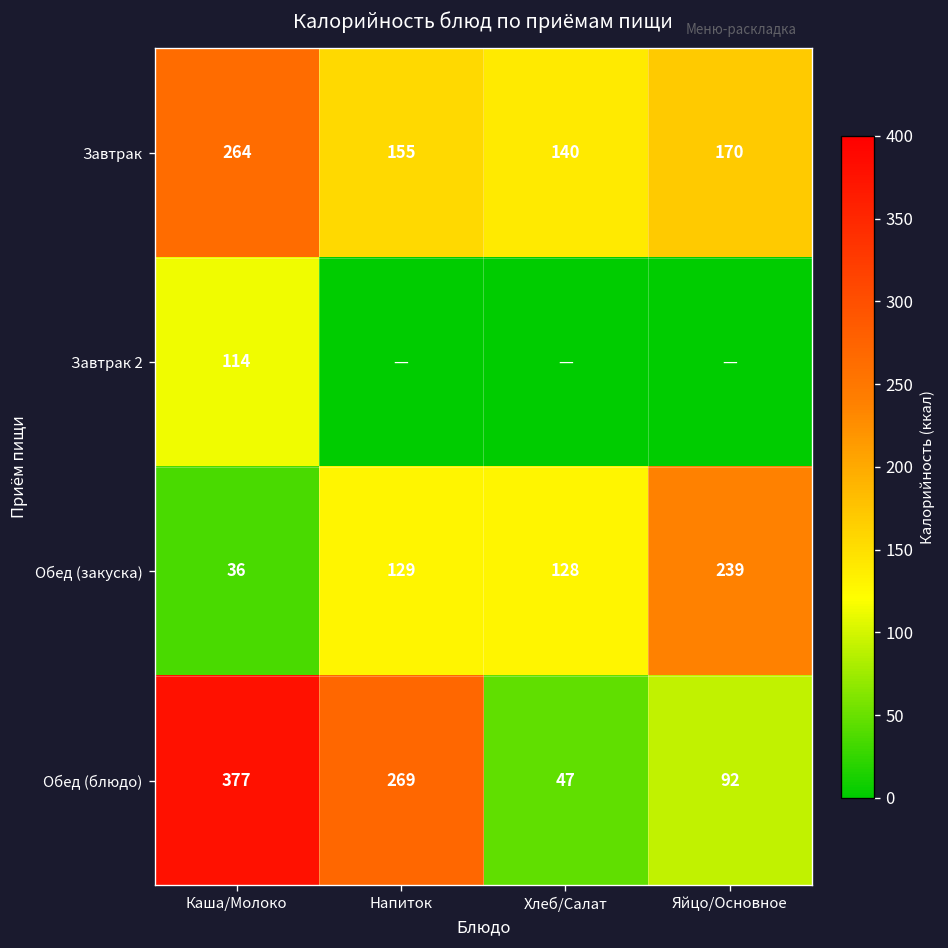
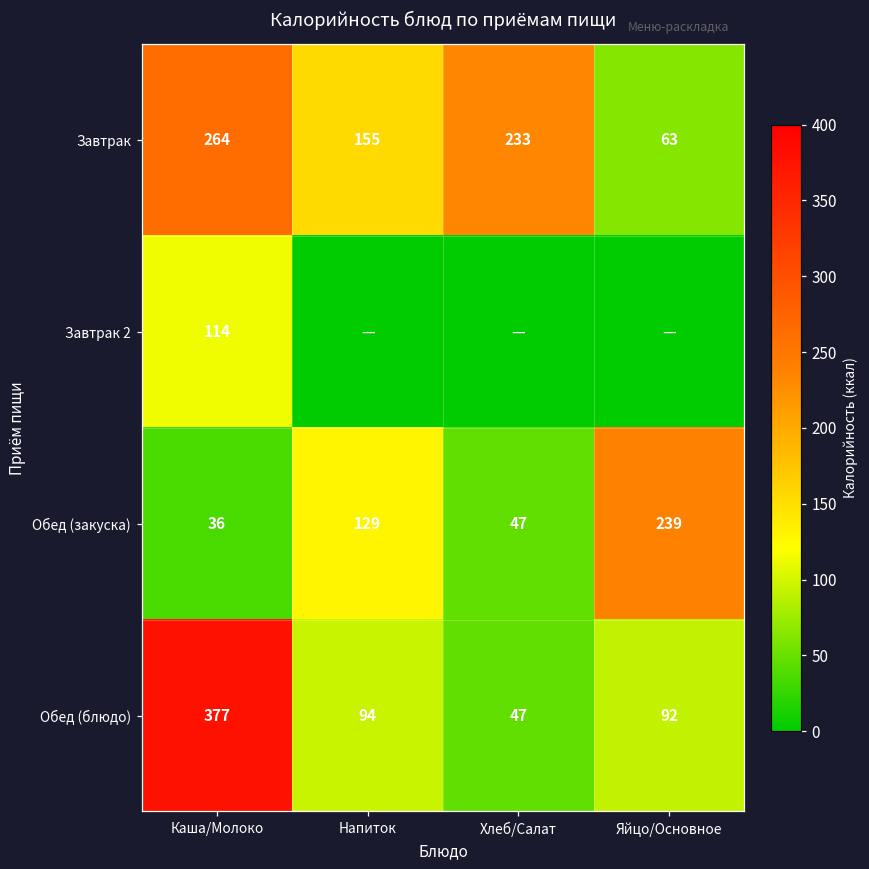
Завтрак, Хлеб/Салат: 140 -> 233
Завтрак, Яйцо/Основное: 170 -> 63
Обед (закуска), Хлеб/Салат: 128 -> 47
Обед (блюдо), Напиток: 269 -> 94
